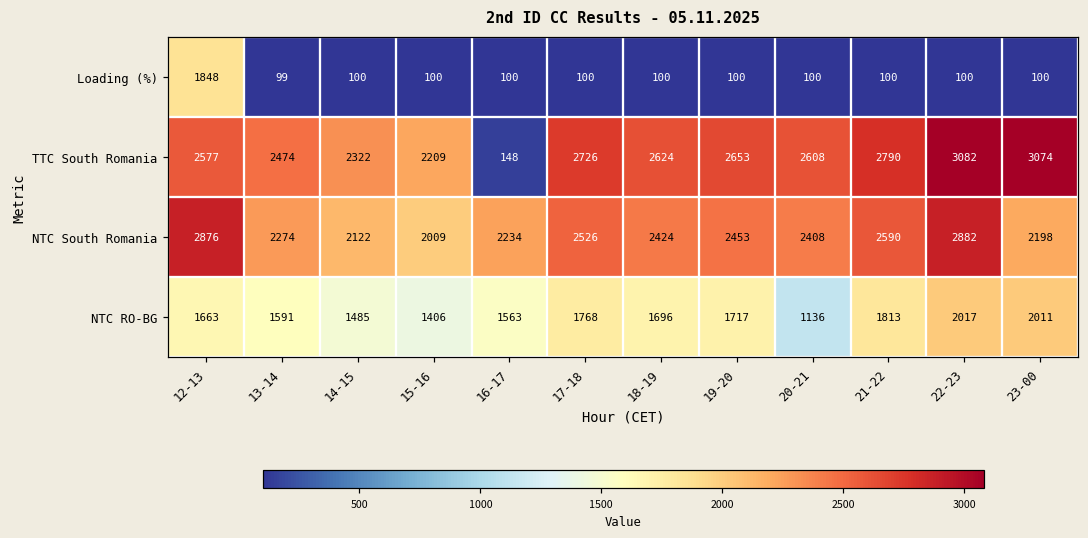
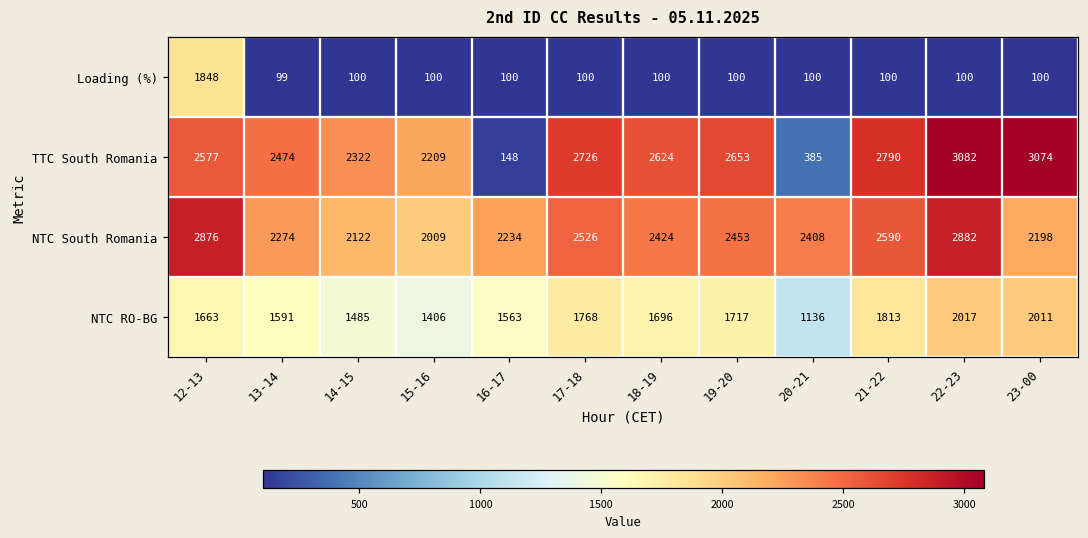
TTC South Romania, 20-21: 2608 -> 385
